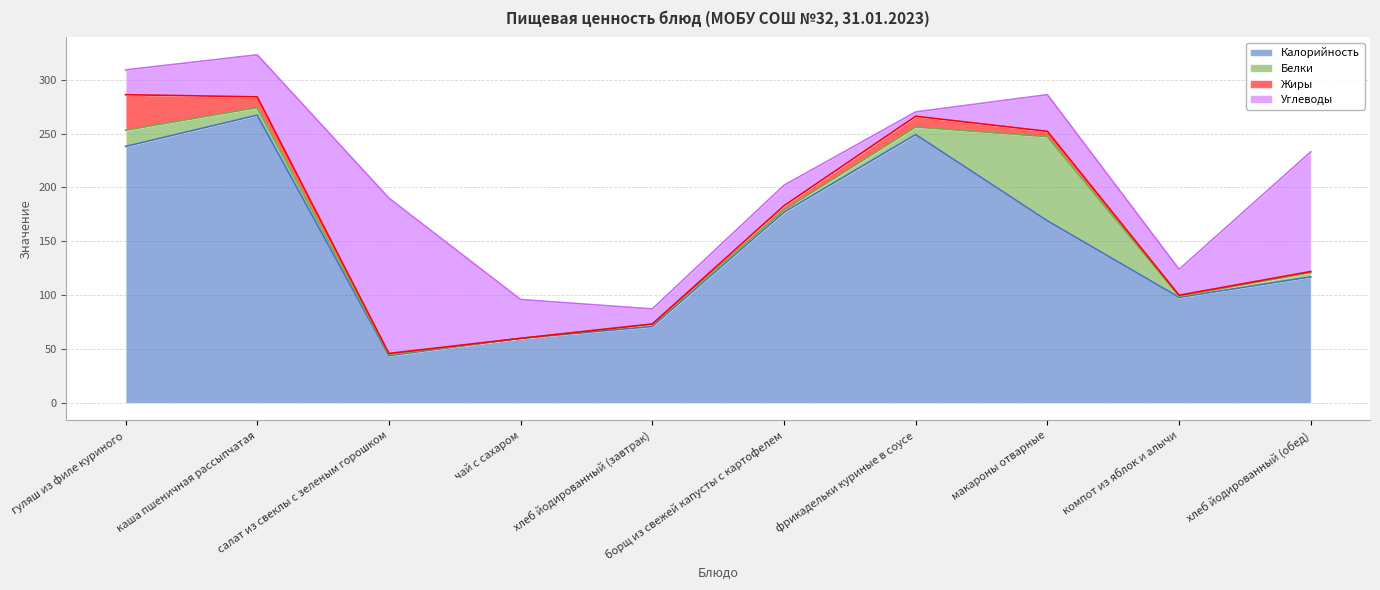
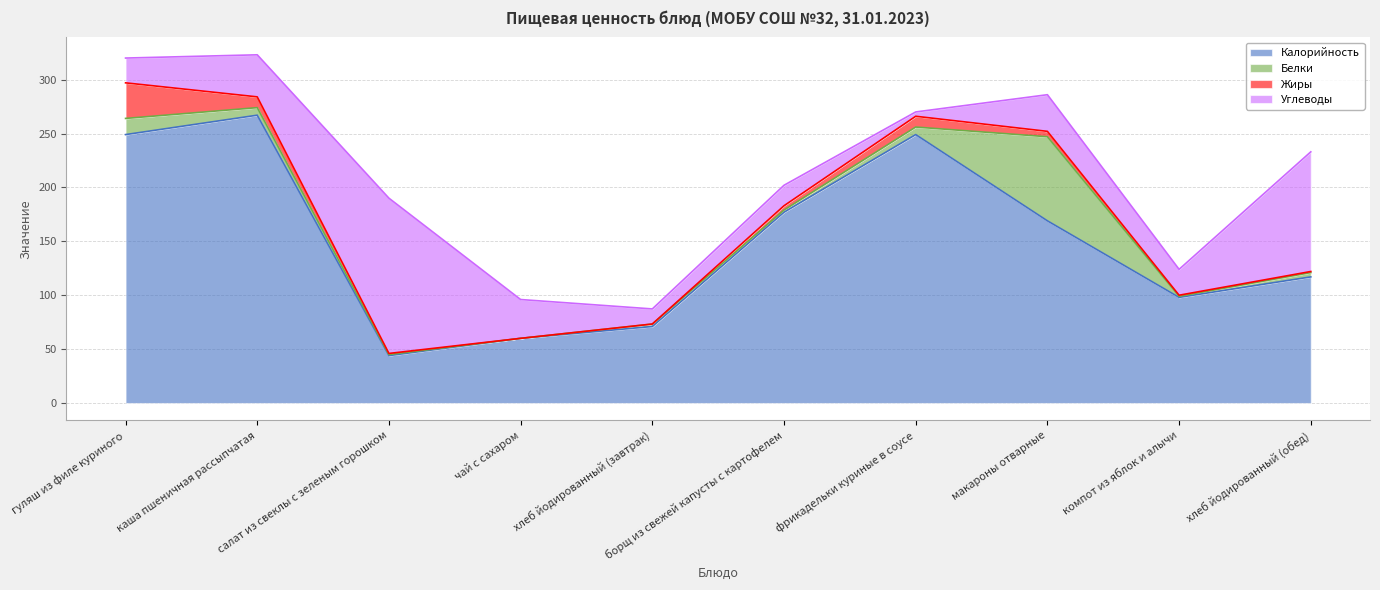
Калорийность, гуляш из филе куриного: 238 -> 249
